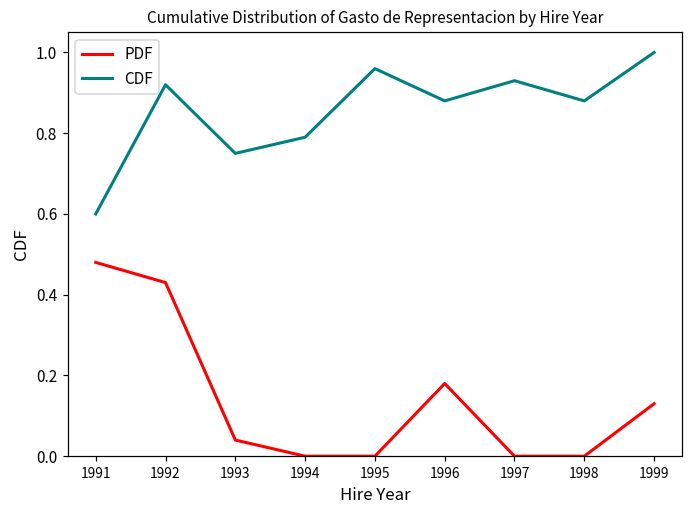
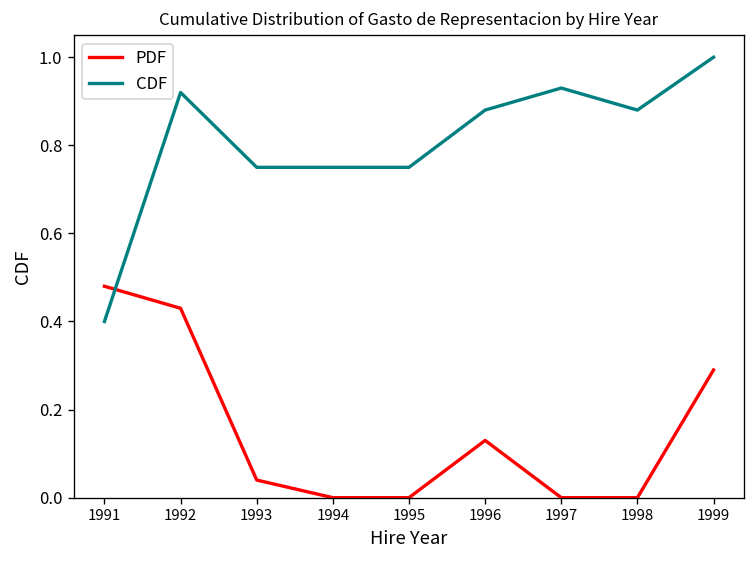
CDF, 1991: 0.6 -> 0.4
CDF, 1994: 0.79 -> 0.75
CDF, 1995: 0.96 -> 0.75
PDF, 1996: 0.18 -> 0.13
PDF, 1999: 0.13 -> 0.29
